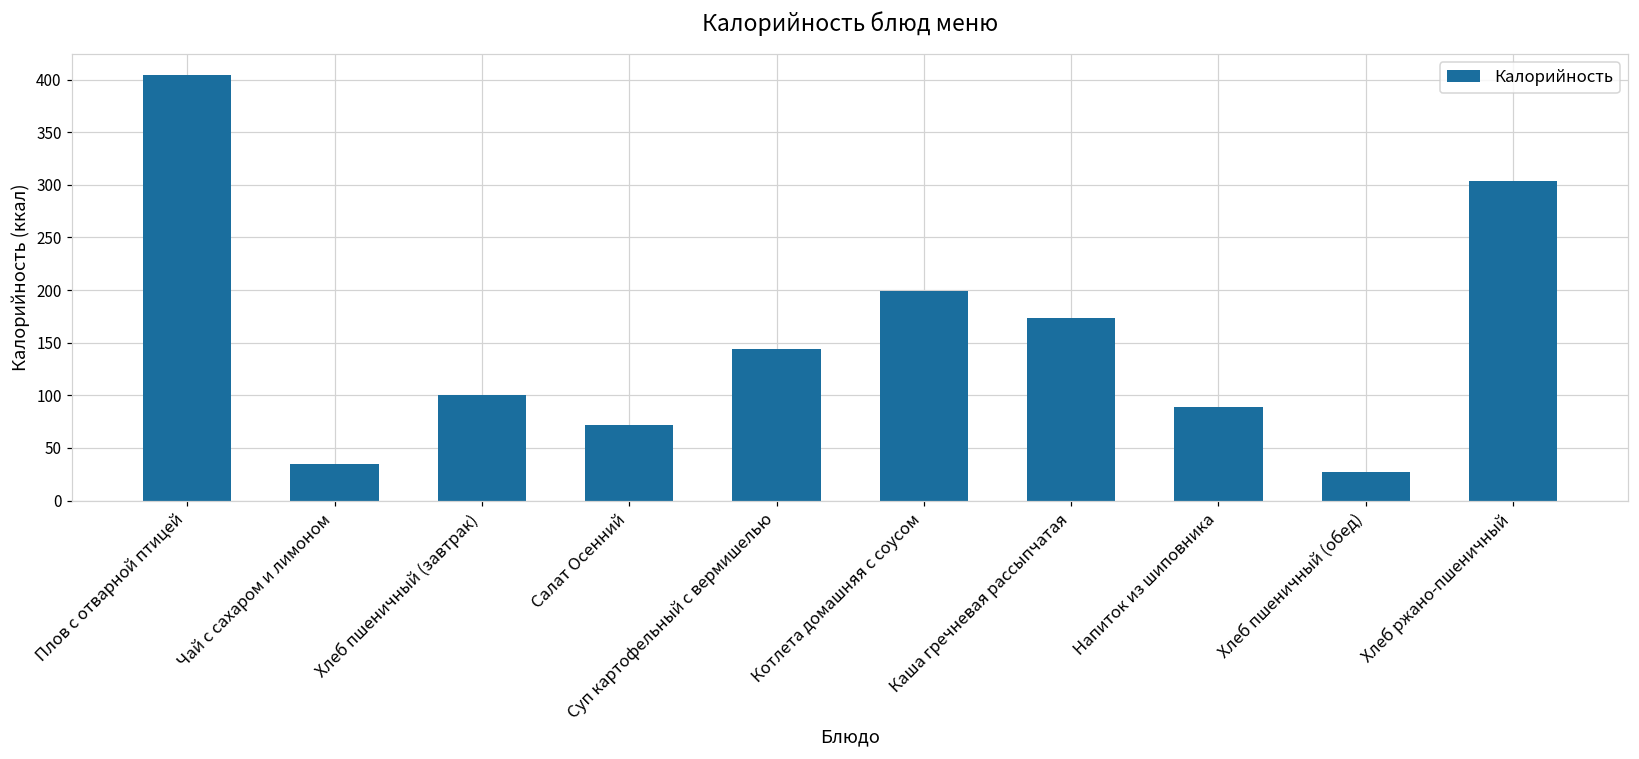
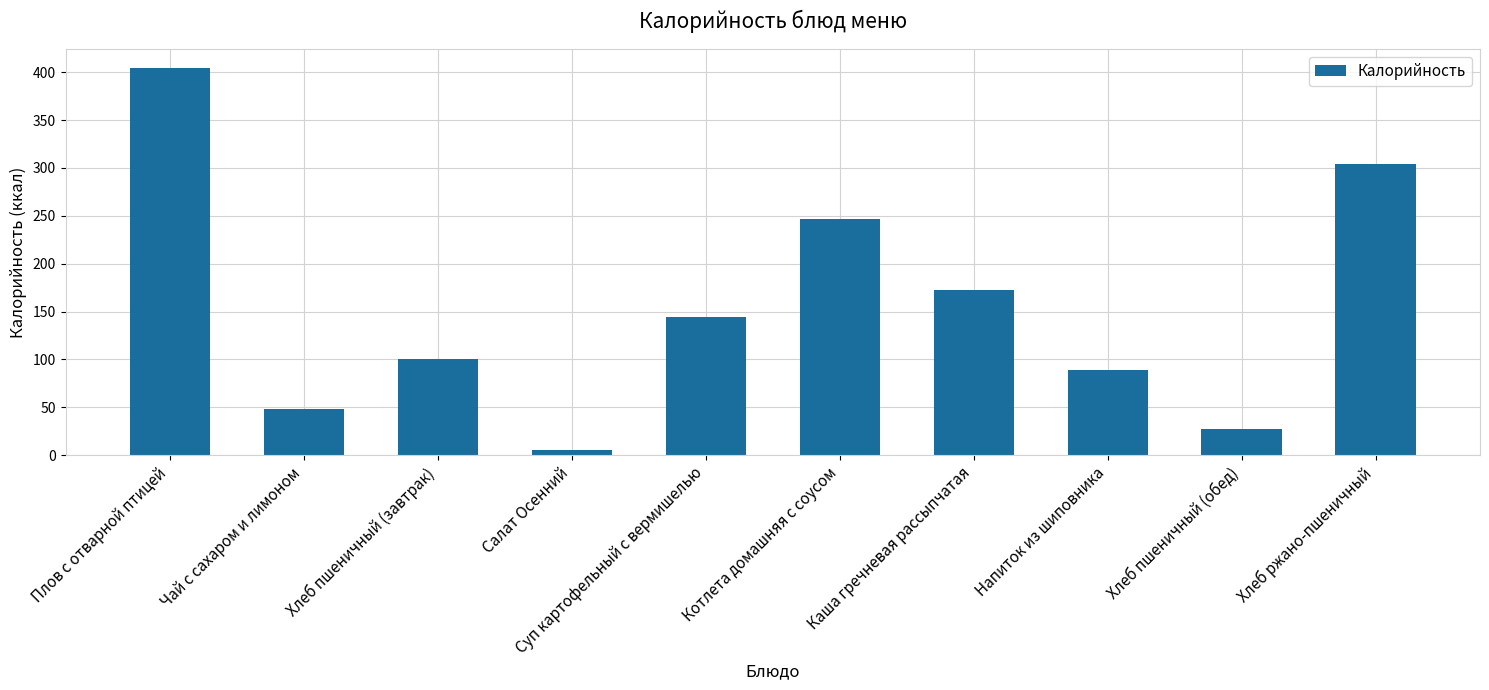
Чай с сахаром и лимоном: 40 -> 50
Салат Осенний: 70 -> 10
Котлета домашняя с соусом: 200 -> 250
